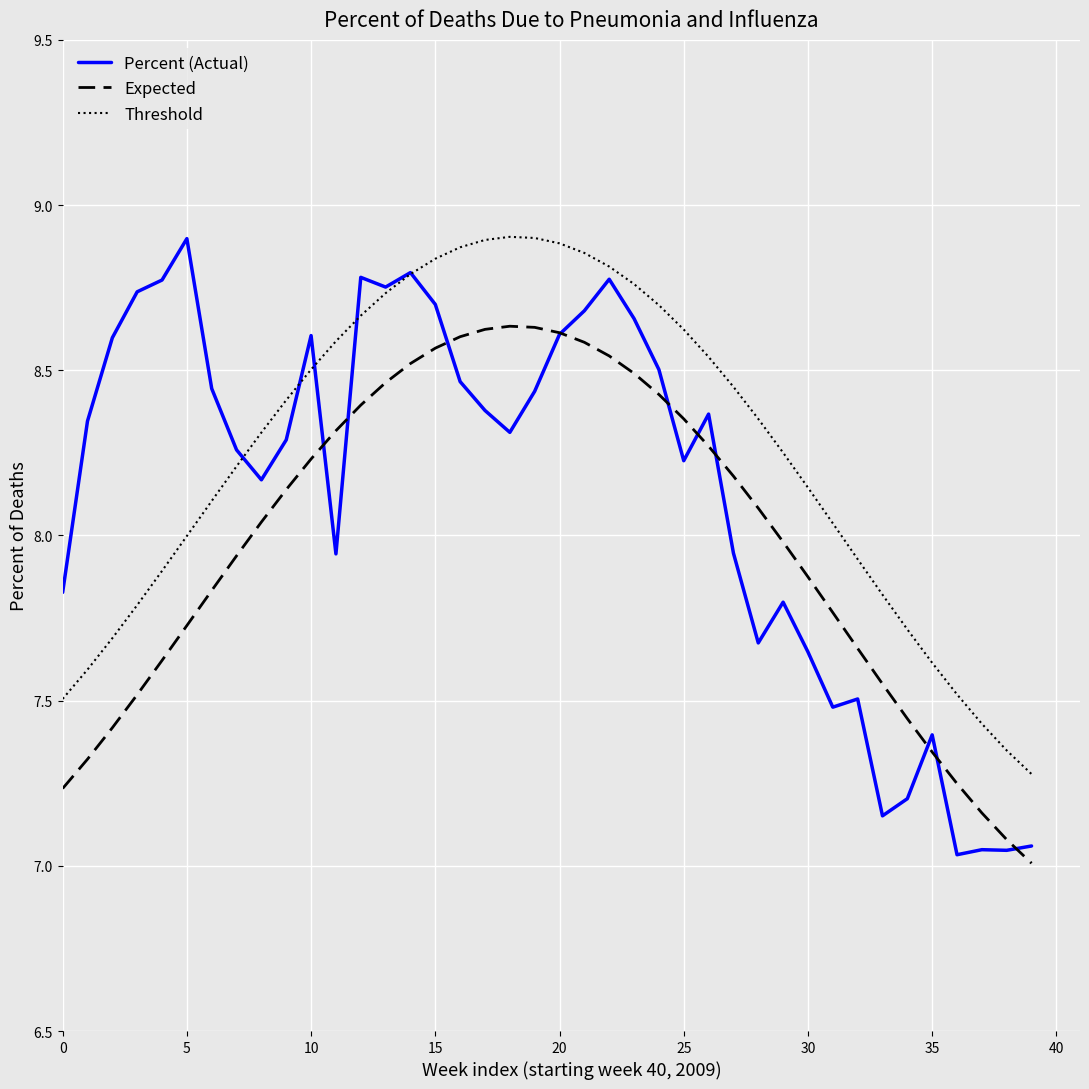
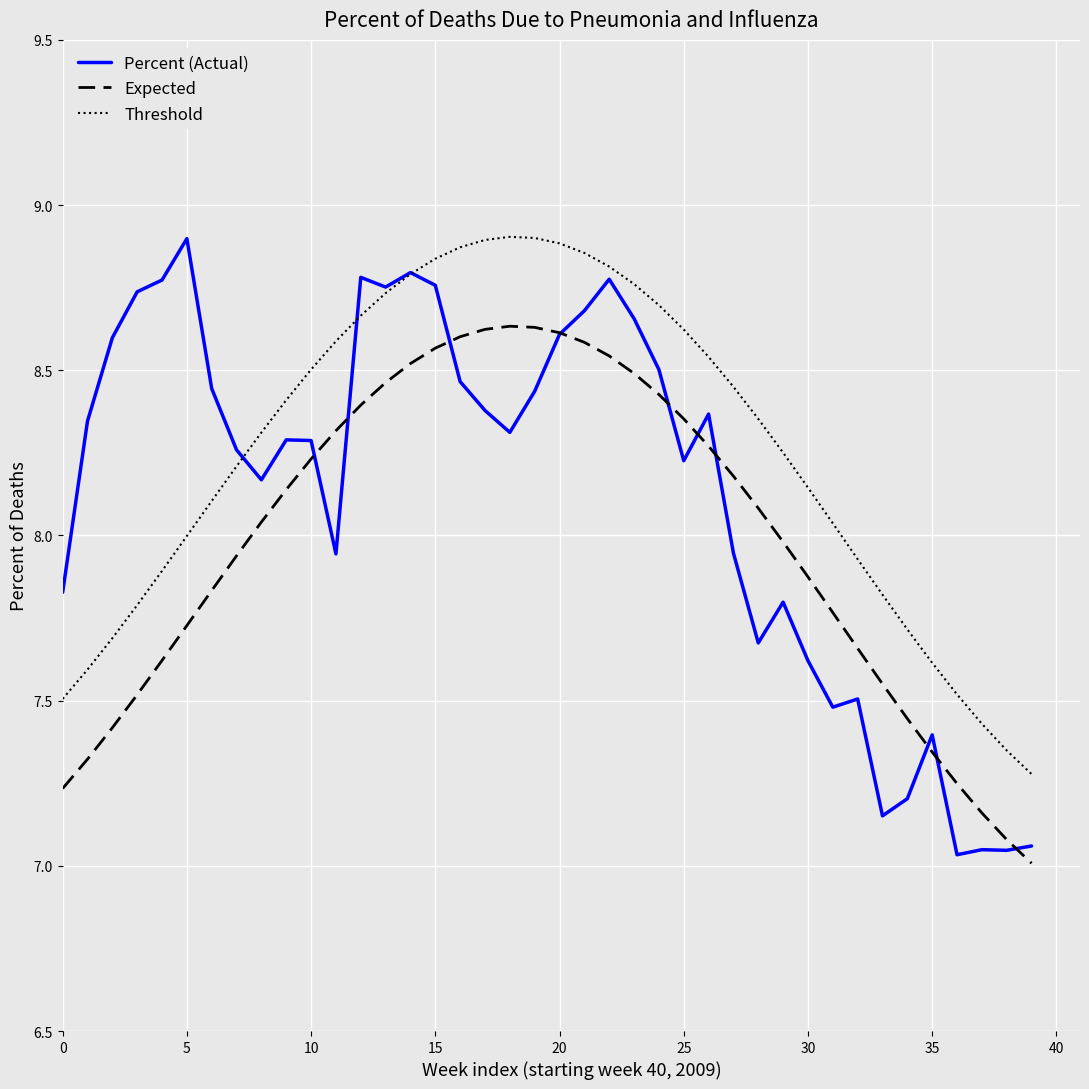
Percent (Actual), 10: 8.61 -> 8.29
Percent (Actual), 15: 8.70 -> 8.76
Percent (Actual), 30: 7.65 -> 7.62
